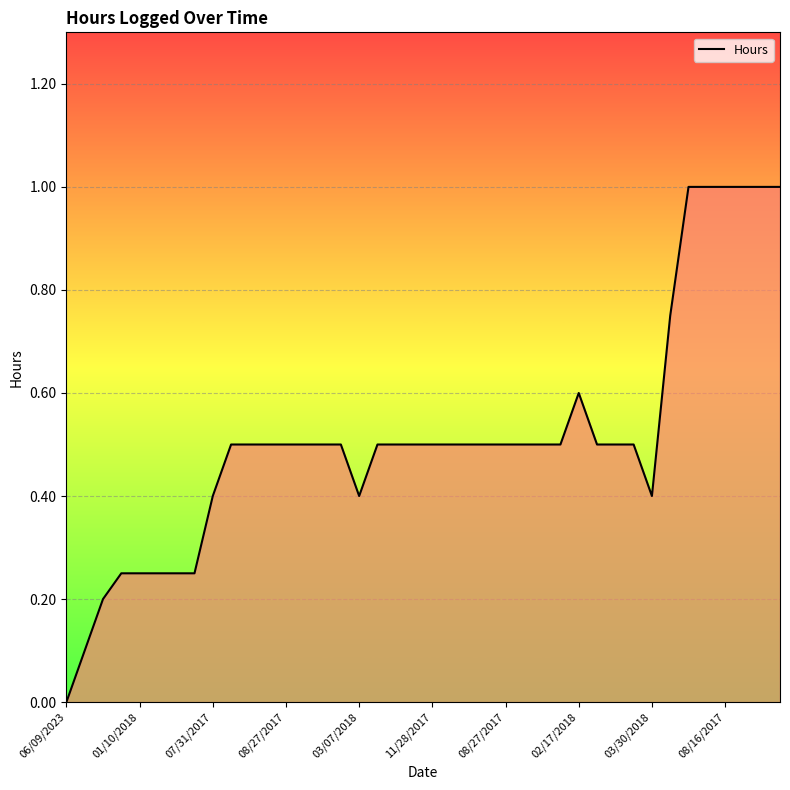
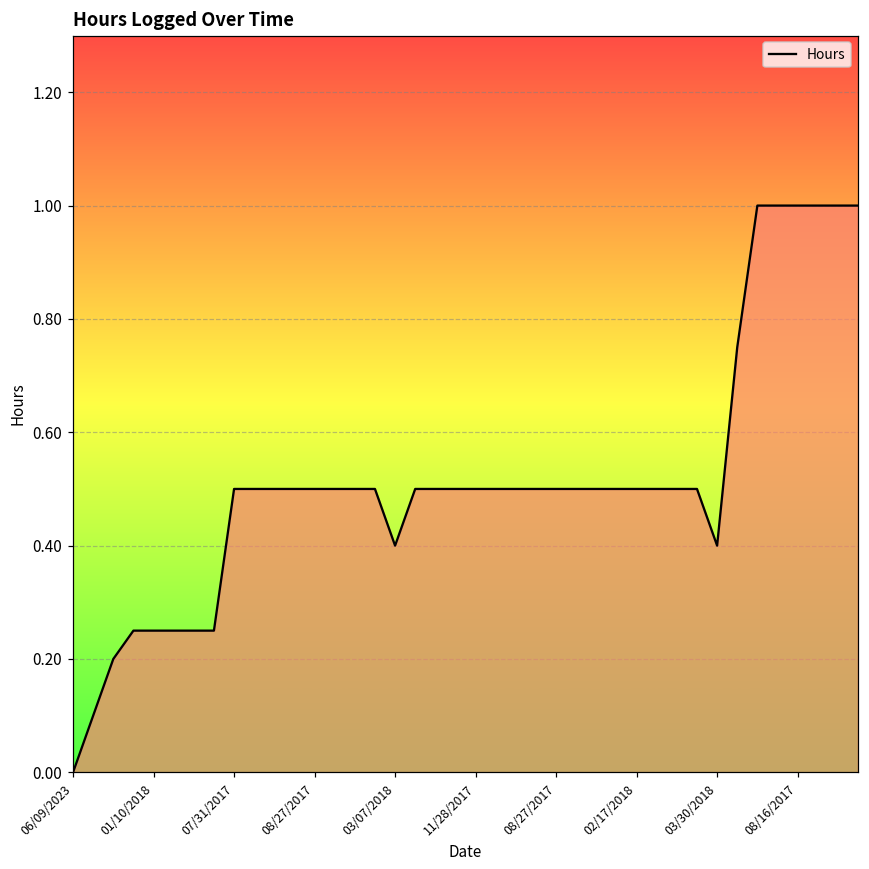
07/31/2017: 0.4 -> 0.5
02/17/2018: 0.6 -> 0.5
